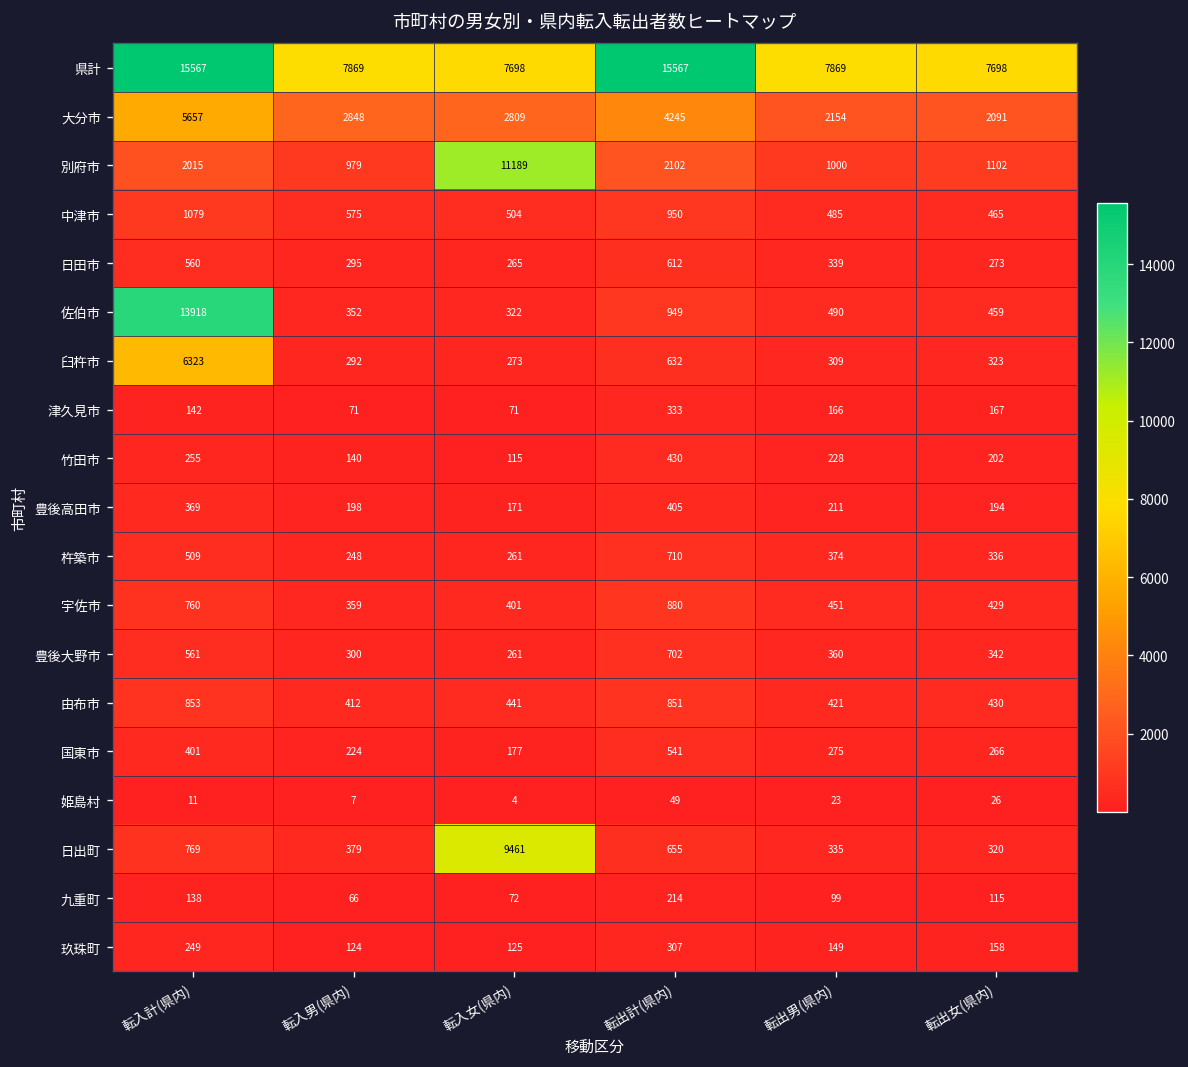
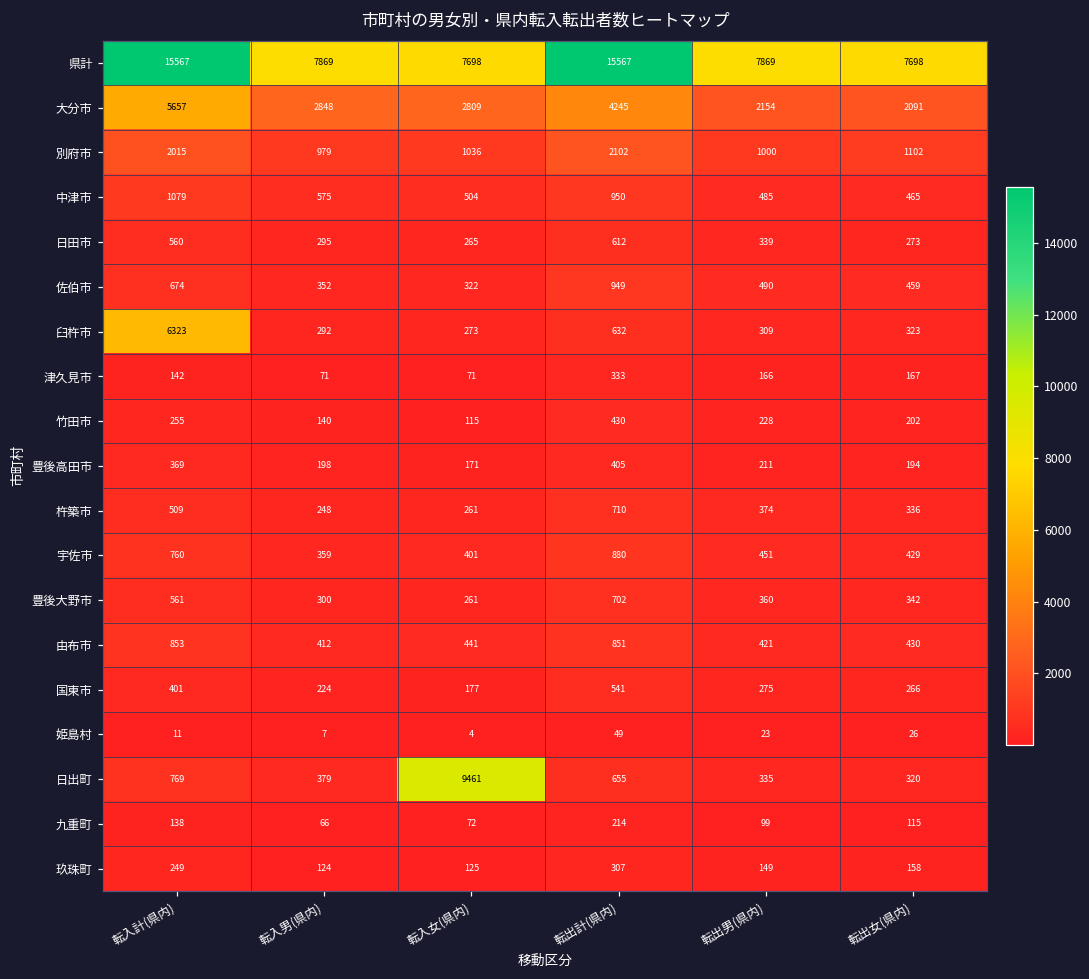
別府市, 転入女(県内): 11189 -> 1036
佐伯市, 転入計(県内): 13918 -> 674
